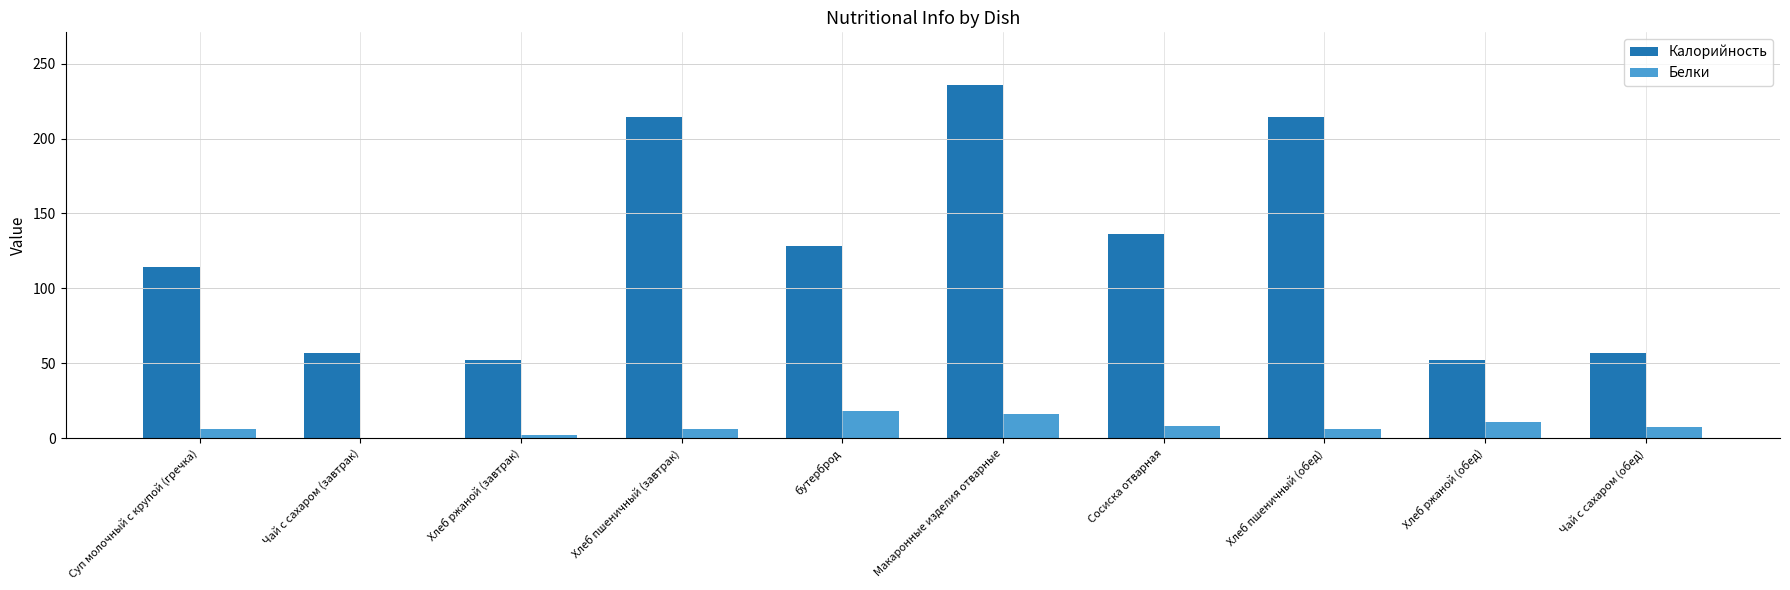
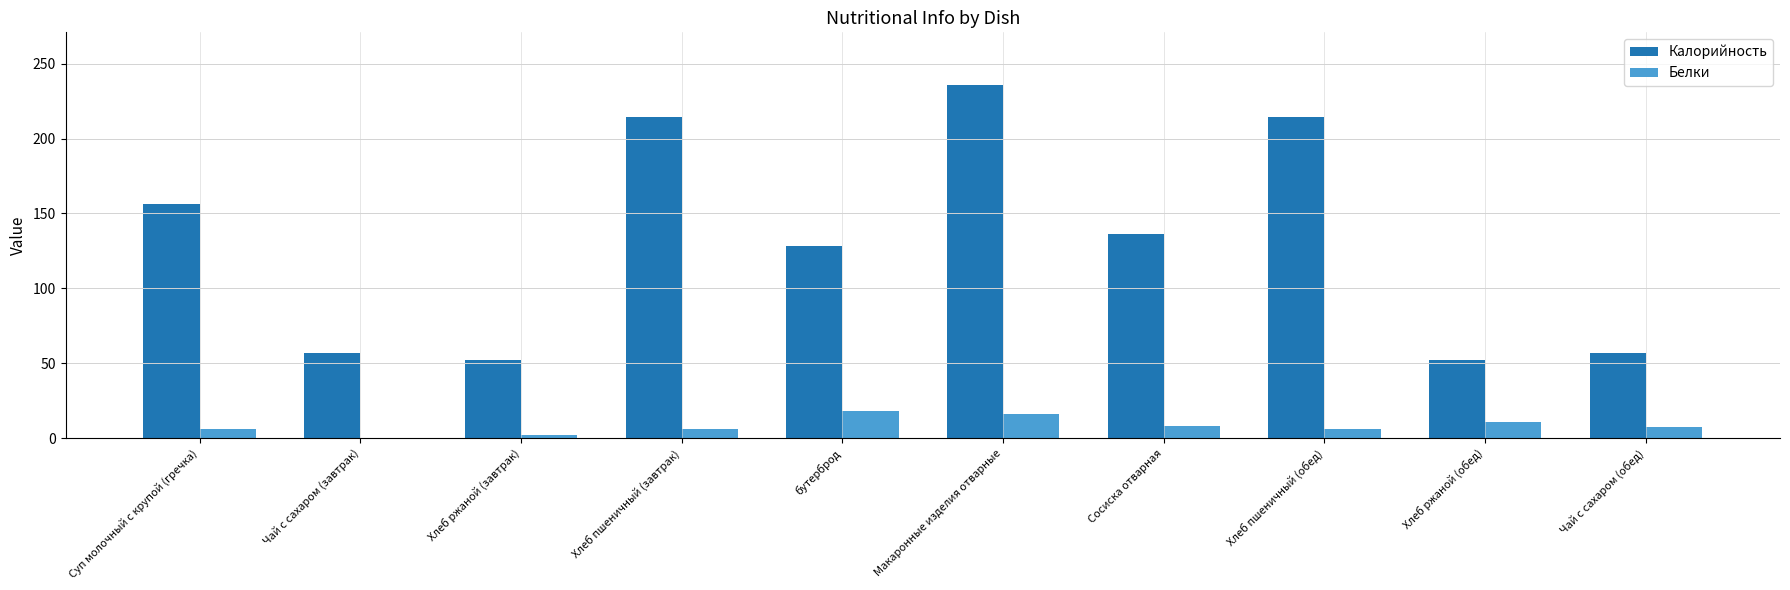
Калорийность, Суп молочный с крупой (гречка): 114 -> 156
